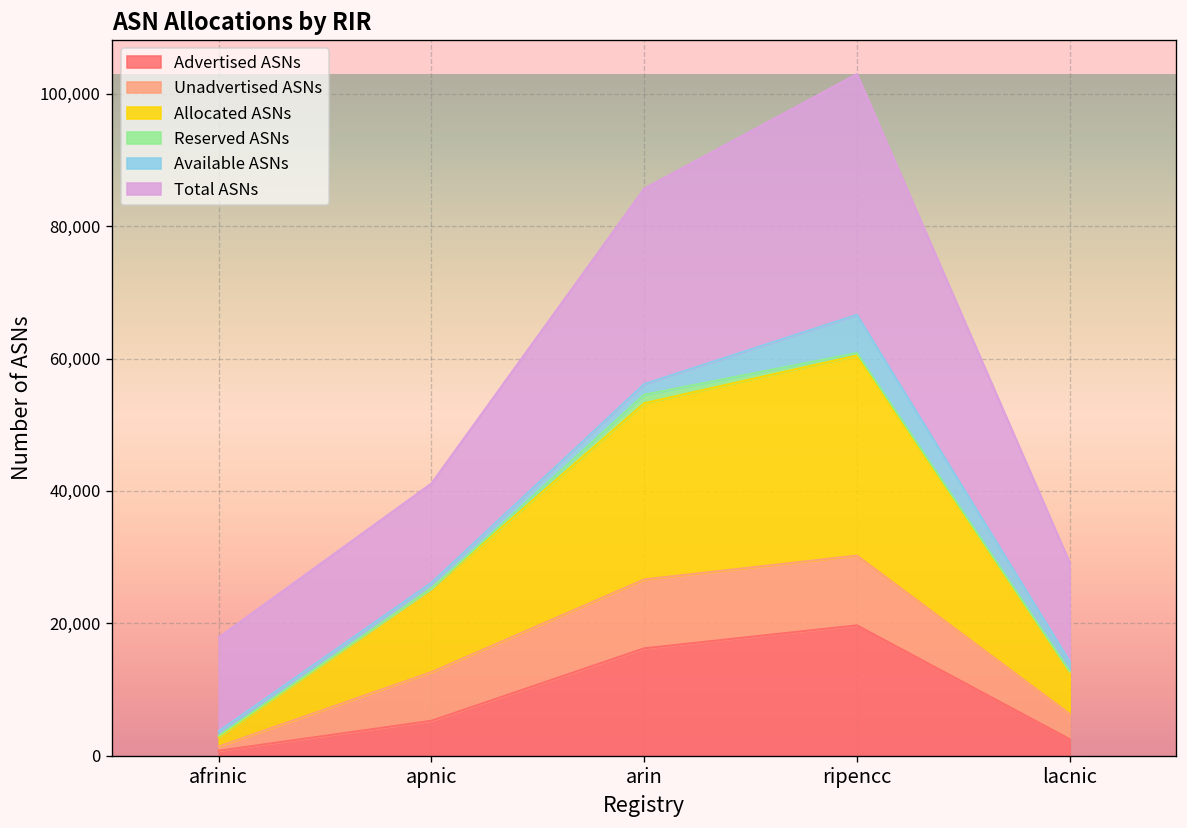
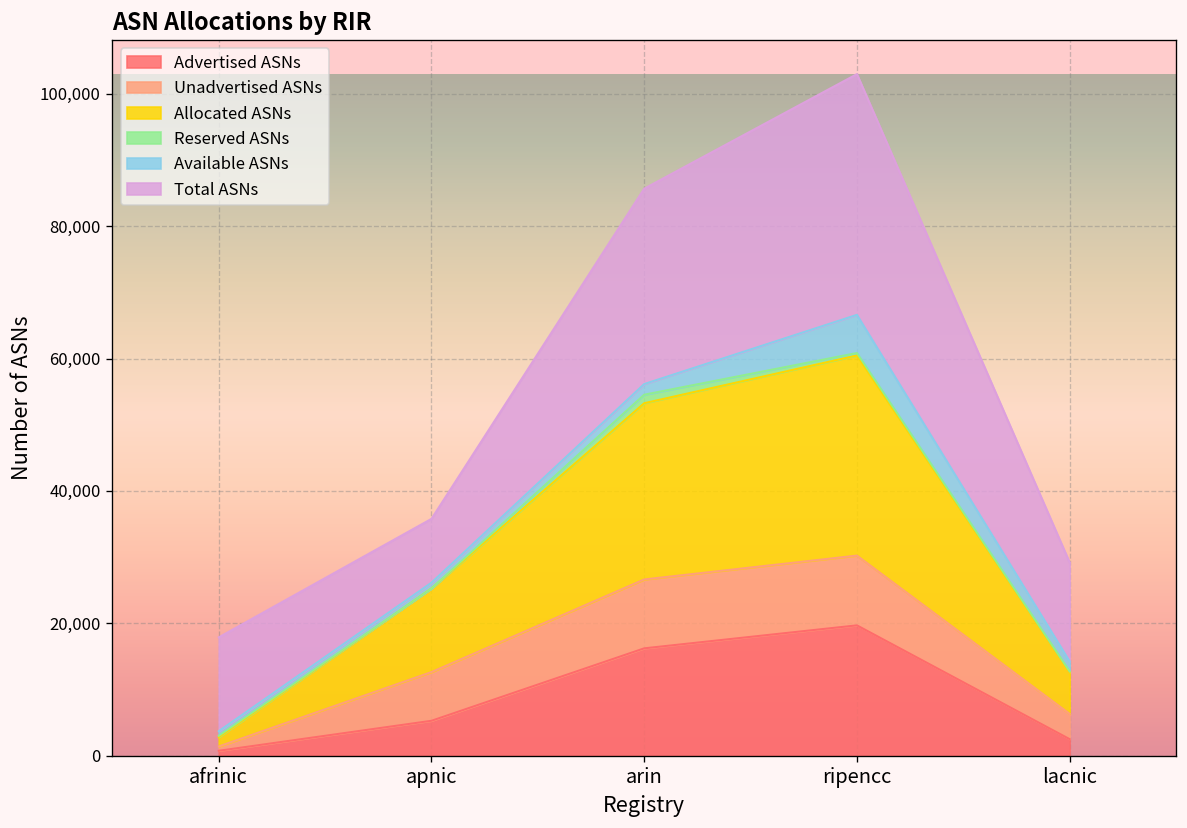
Total ASNs, apnic: 15,000 -> 10,000
